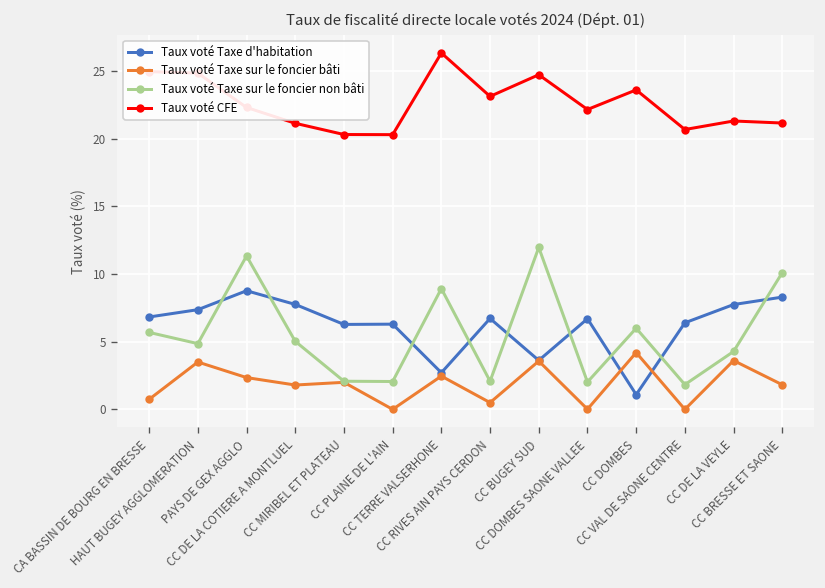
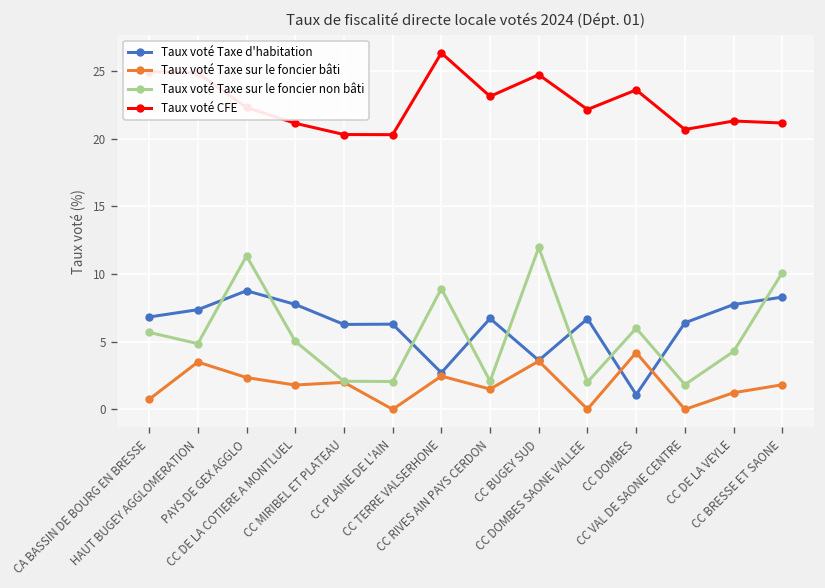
Taux voté Taxe sur le foncier bâti, CC RIVES AIN PAYS CERDON: 0.5 -> 1.5
Taux voté Taxe sur le foncier bâti, CC DE LA VEYLE: 3.6 -> 1.2
